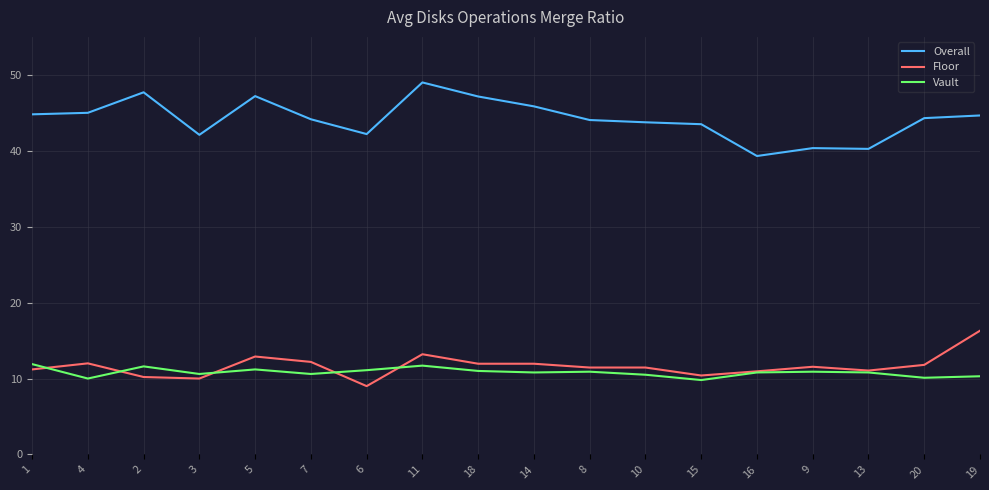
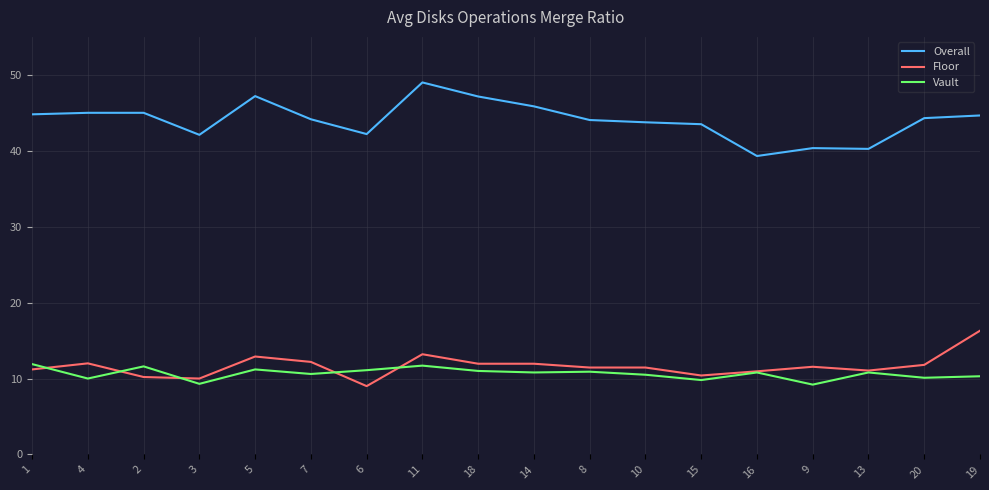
Overall, 2: 48 -> 45
Vault, 3: 11 -> 9
Vault, 9: 11 -> 9
